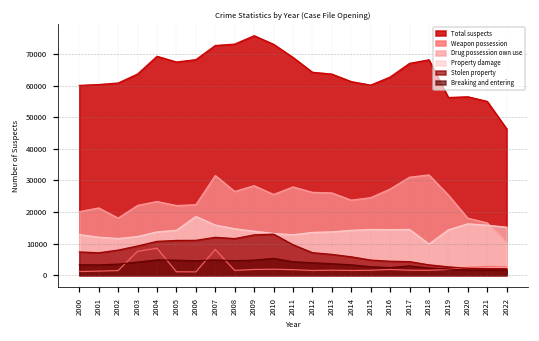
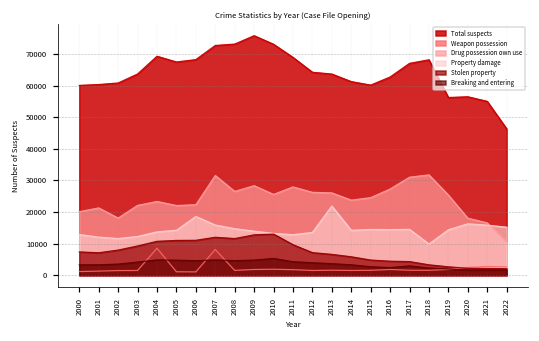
Weapon possession, 2003: 8000 -> 1000
Property damage, 2013: 14000 -> 22000
